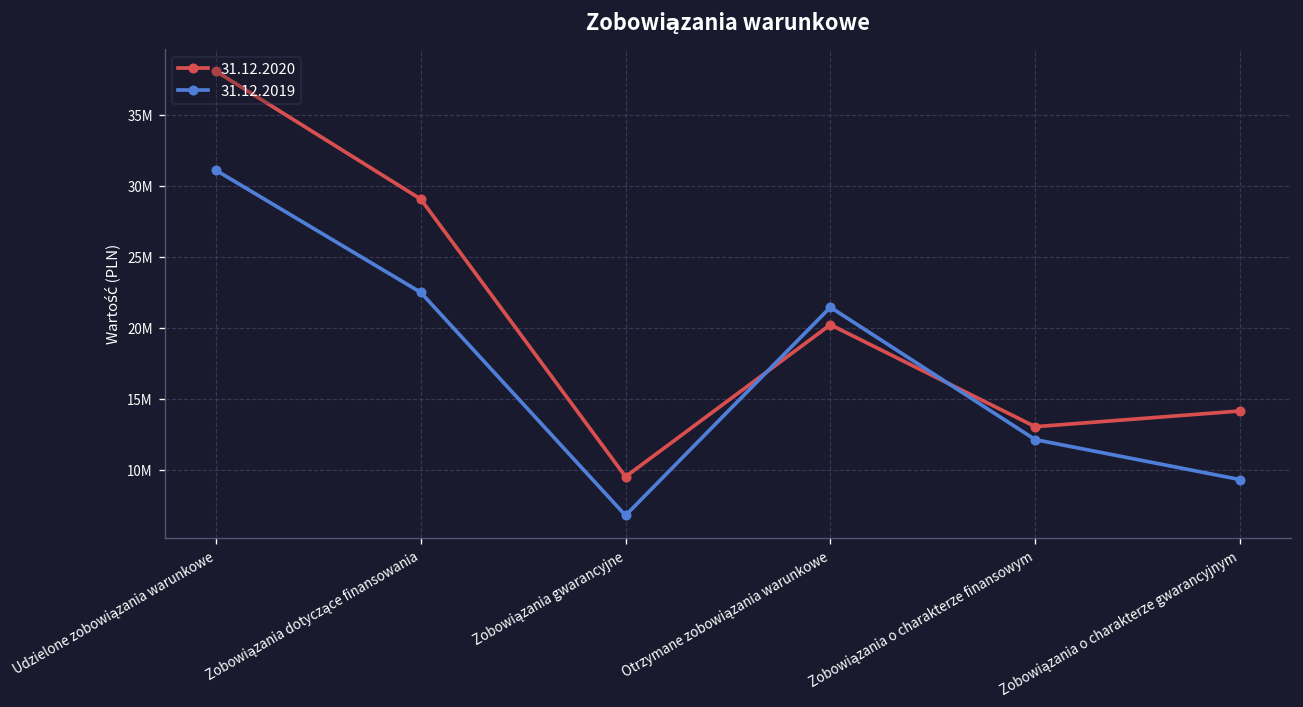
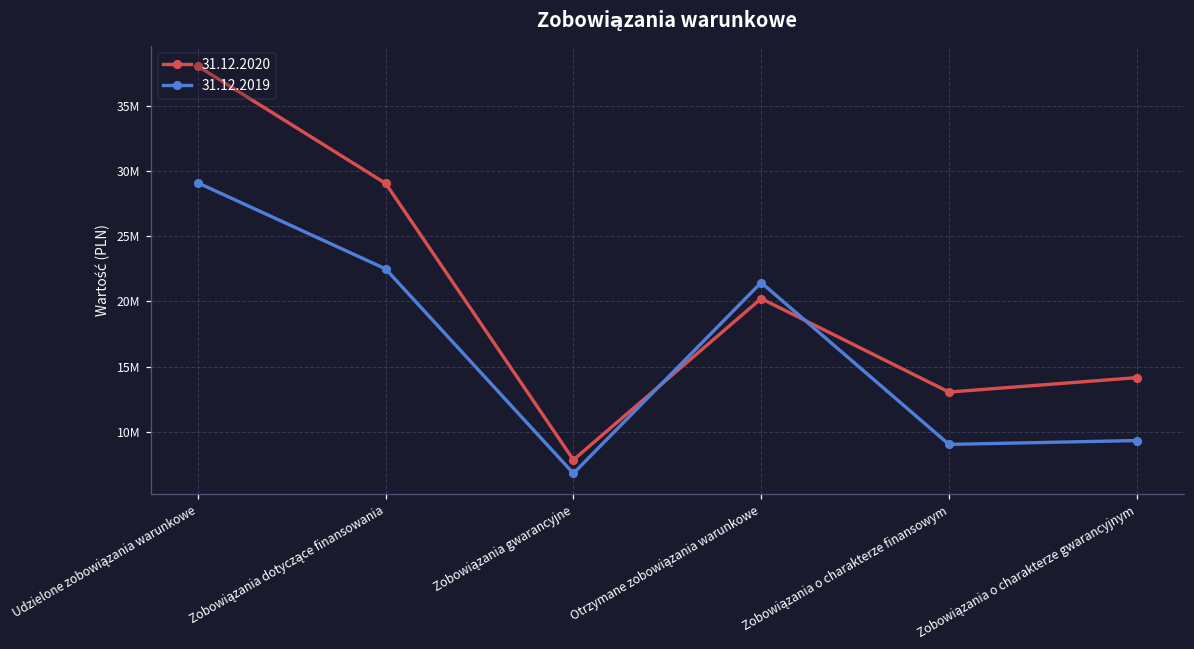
31.12.2019, Udzielone zobowiązania warunkowe: 31100000 -> 29100000
31.12.2020, Zobowiązania gwarancyjne: 9500000 -> 7800000
31.12.2019, Zobowiązania o charakterze finansowym: 12100000 -> 9000000
